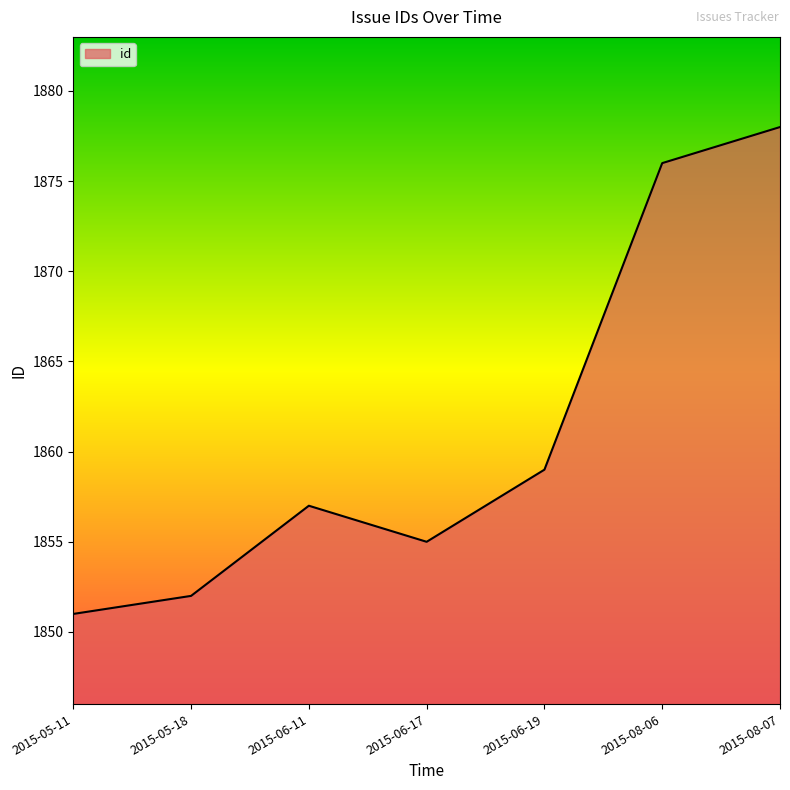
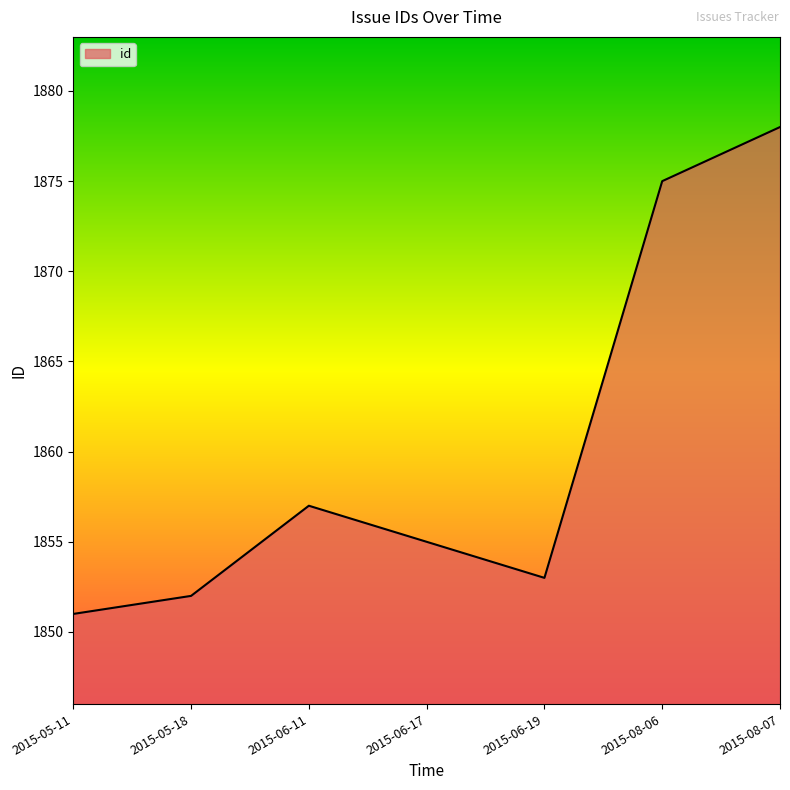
2015-06-19: 1859 -> 1853
2015-08-06: 1876 -> 1875
